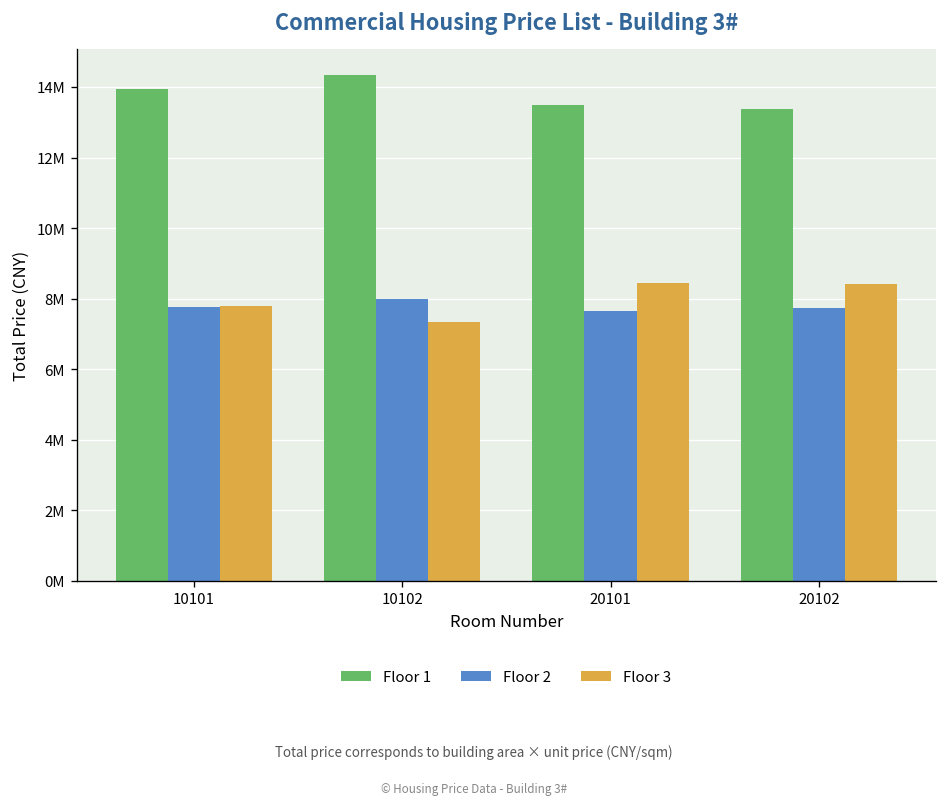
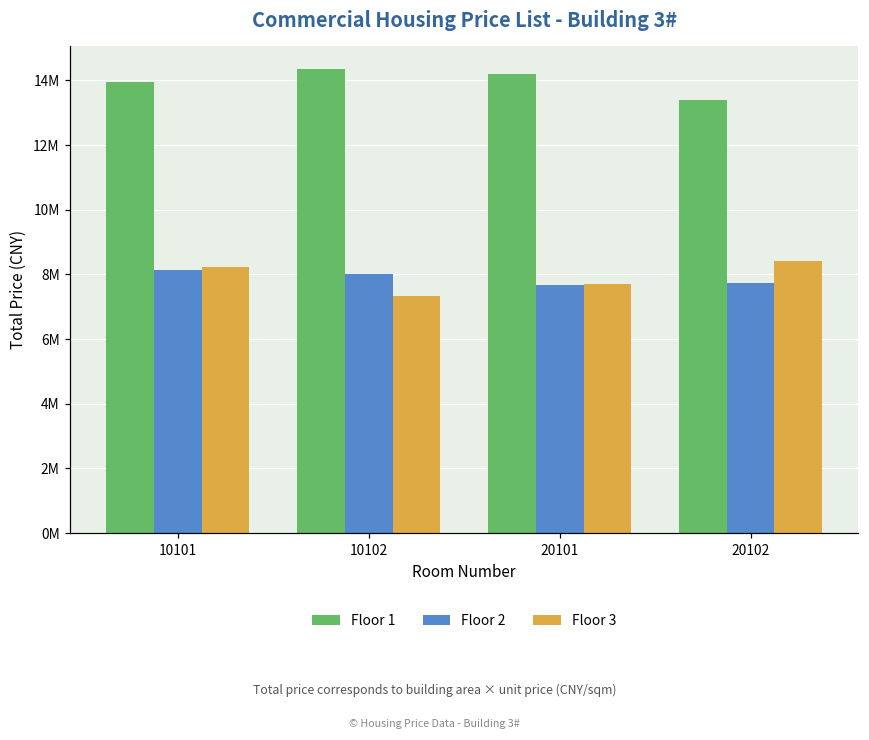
Floor 2, 10101: 7800000 -> 8100000
Floor 3, 10101: 7800000 -> 8200000
Floor 1, 20101: 13500000 -> 14200000
Floor 3, 20101: 8400000 -> 7700000
